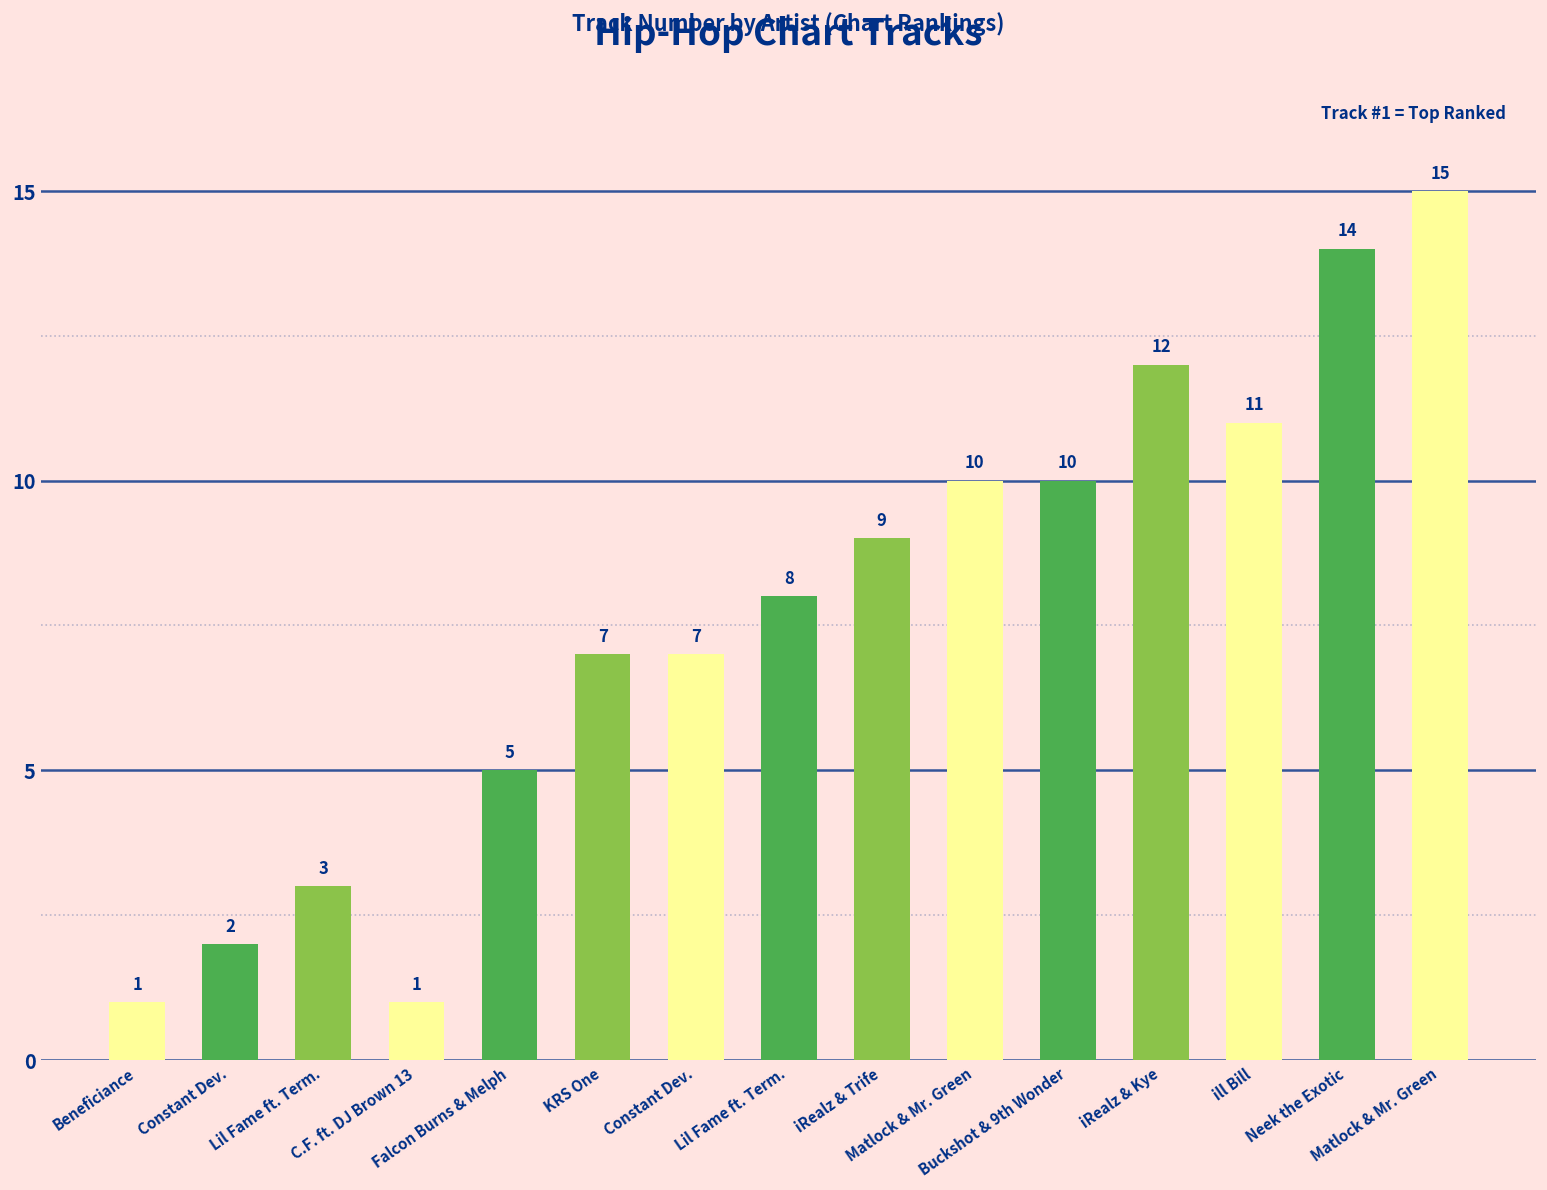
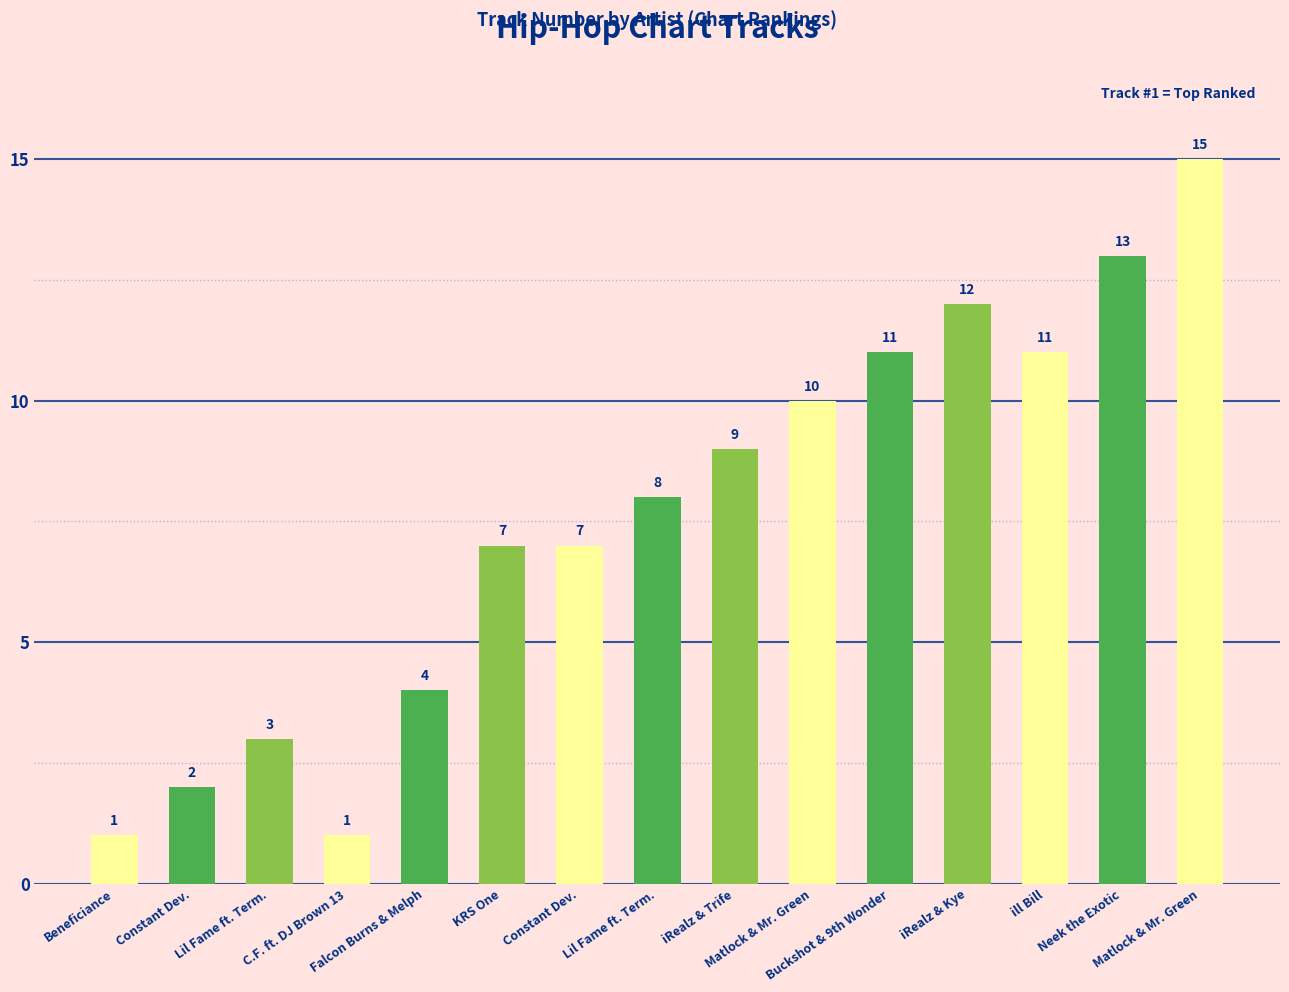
Falcon Burns & Melph: 5 -> 4
Buckshot & 9th Wonder: 10 -> 11
Neek the Exotic: 14 -> 13
